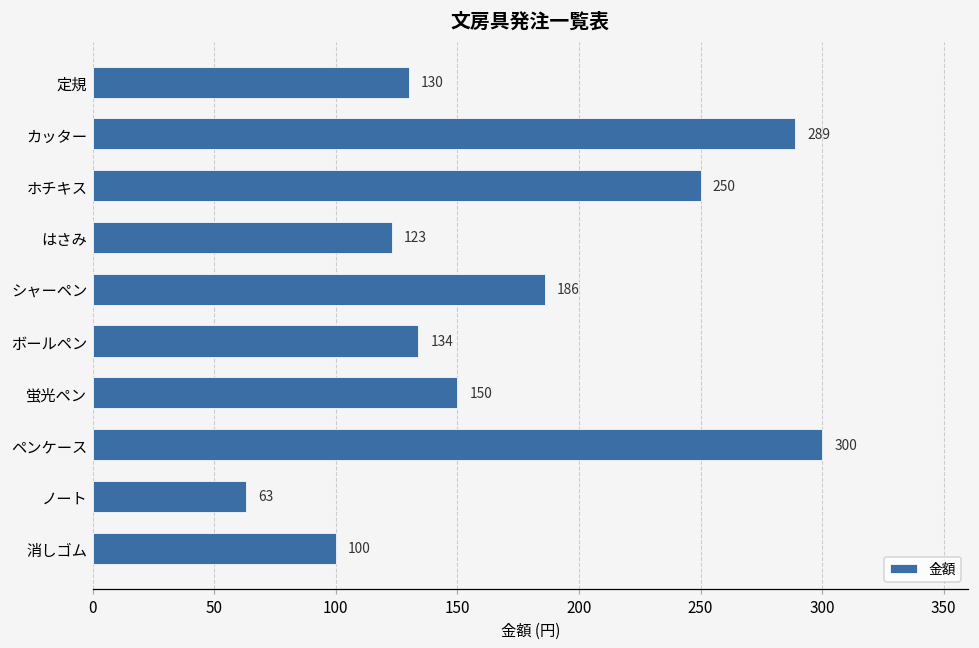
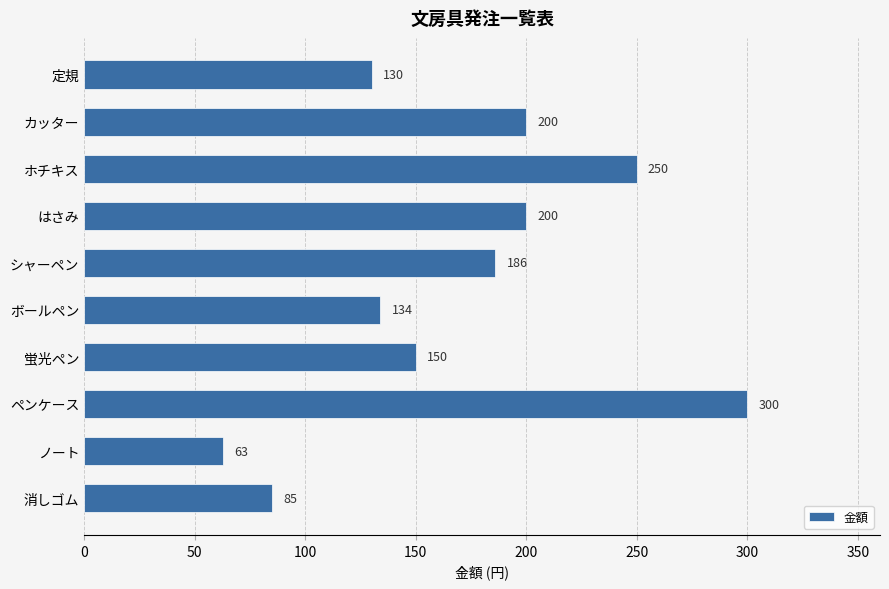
カッター: 289 -> 200
はさみ: 123 -> 200
消しゴム: 100 -> 85
